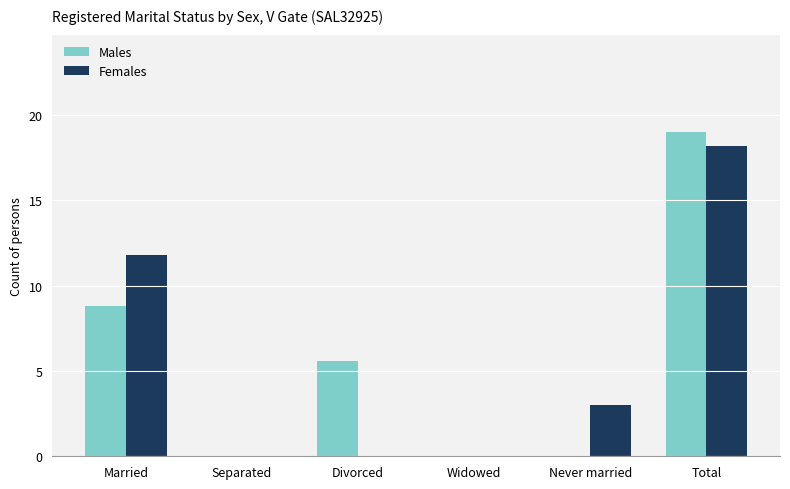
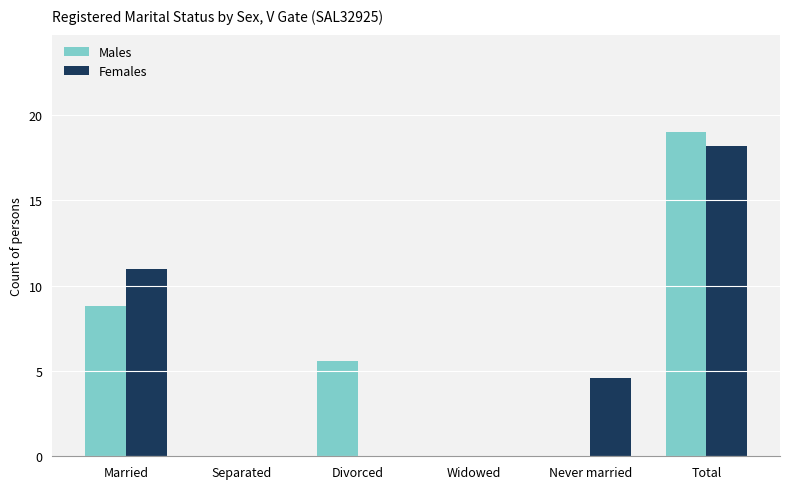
Females, Married: 11.8 -> 11.0
Females, Never married: 3.0 -> 4.6
